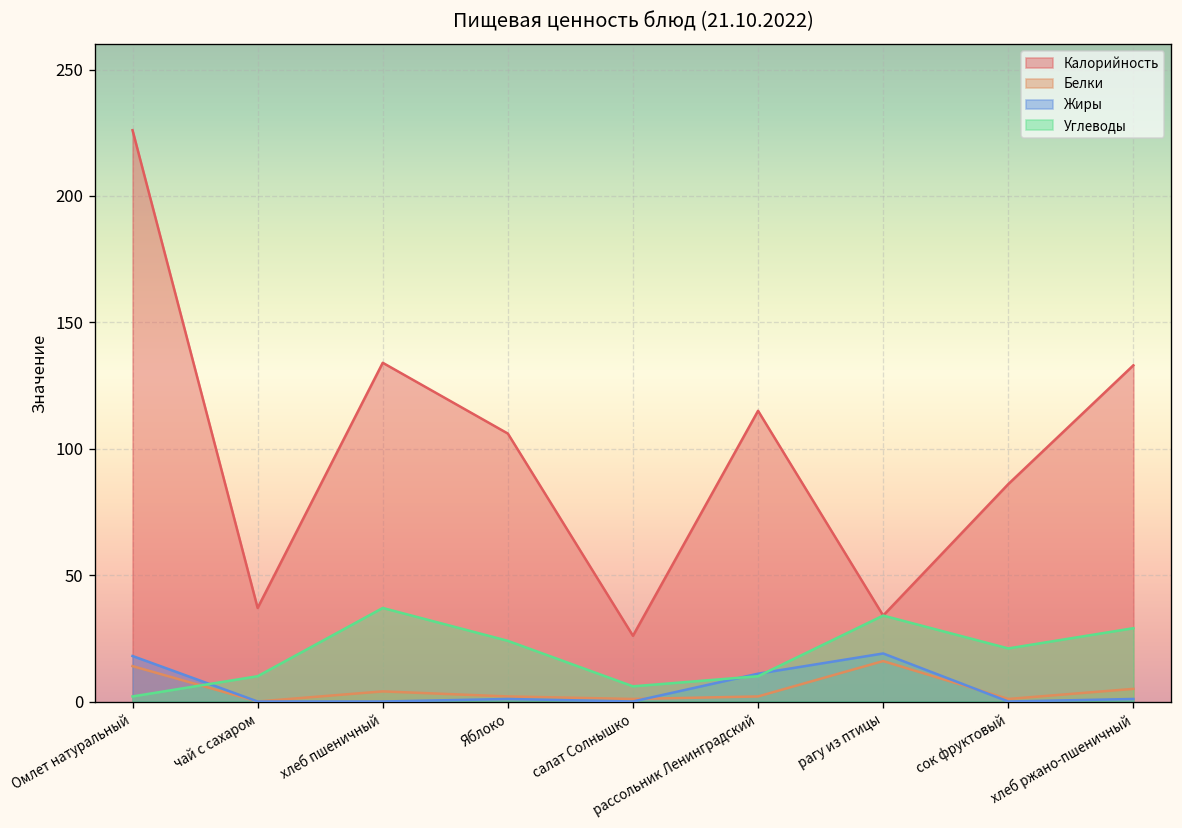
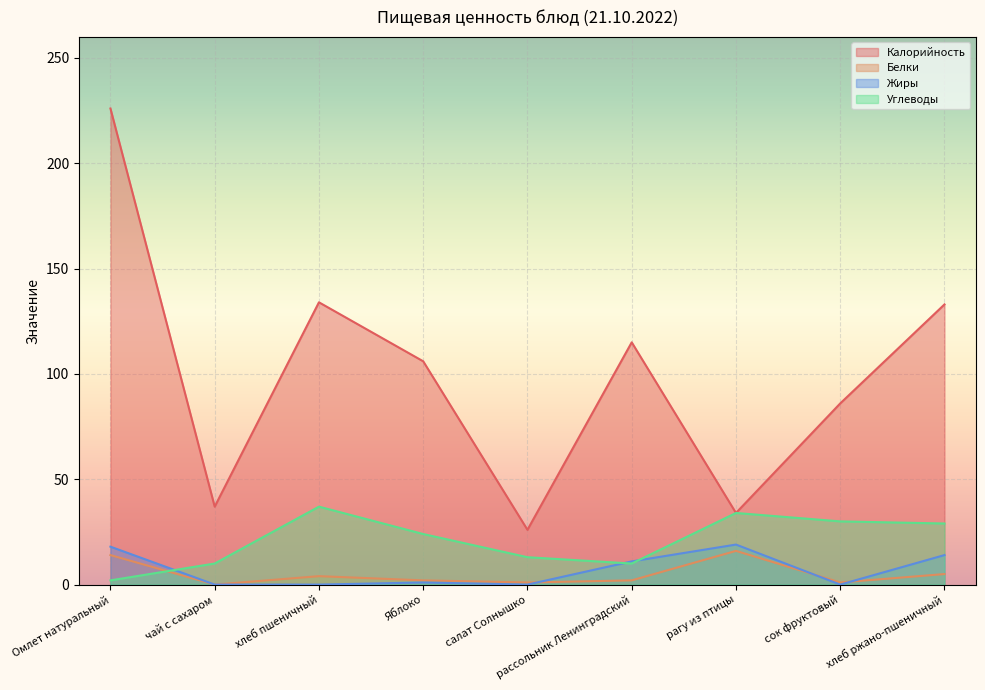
Углеводы, салат Солнышко: 6 -> 13
Углеводы, сок фруктовый: 21 -> 30
Жиры, хлеб ржано-пшеничный: 1 -> 14
